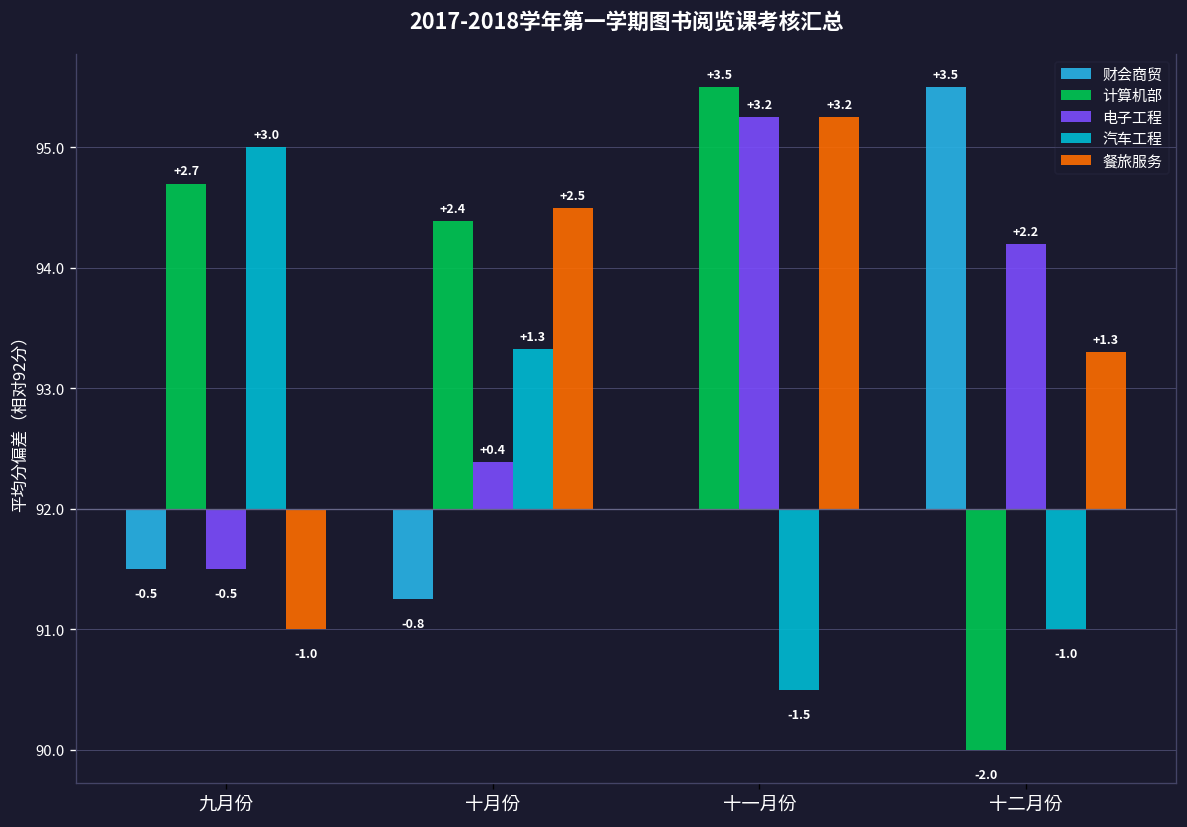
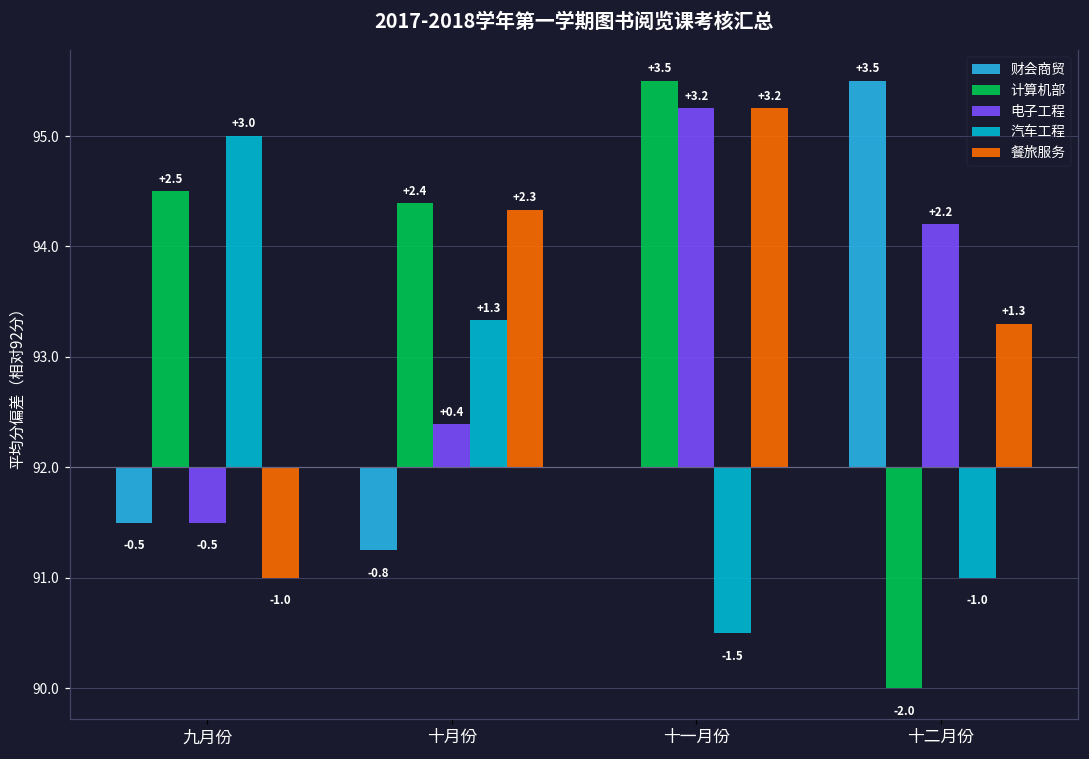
计算机部, 九月份: +2.7 -> +2.5
餐旅服务, 十月份: +2.5 -> +2.3
